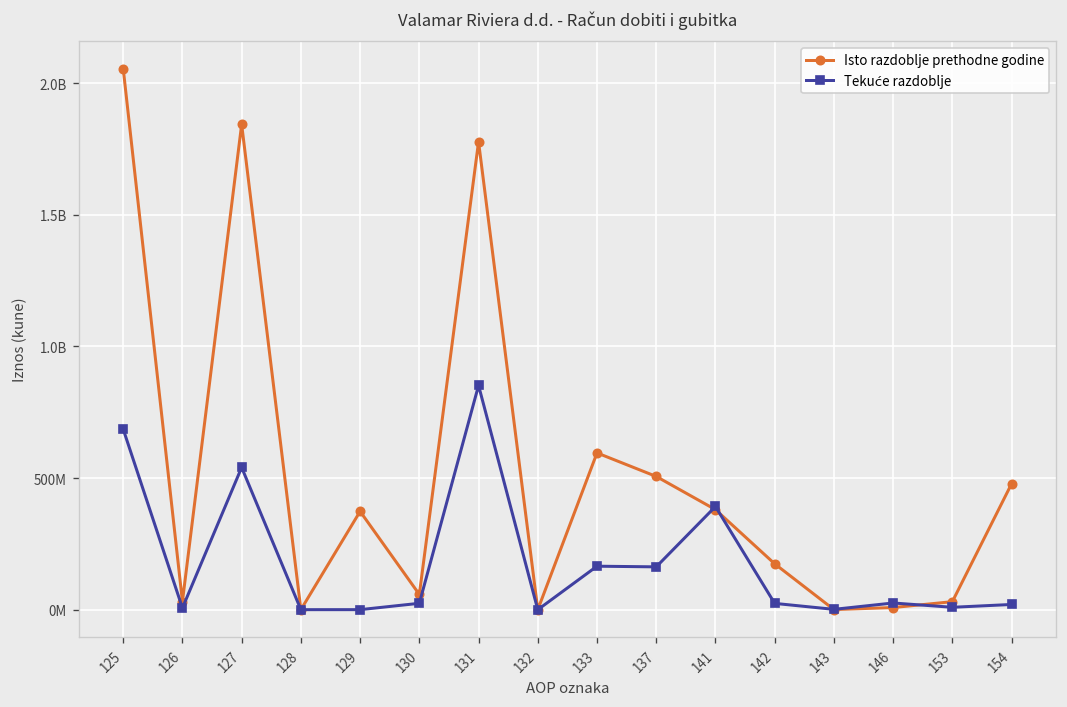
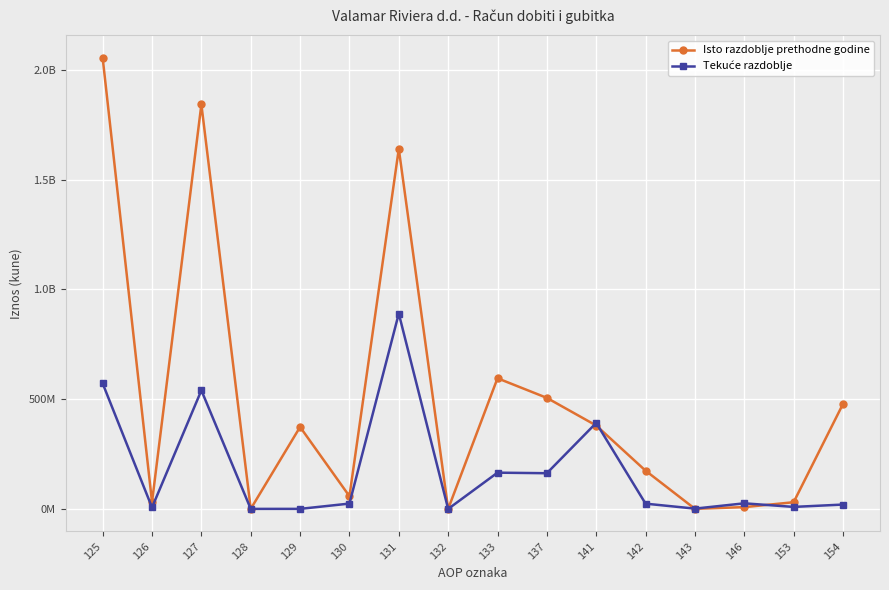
Tekuće razdoblje, 125: 690000000 -> 570000000
Isto razdoblje prethodne godine, 131: 1780000000 -> 1640000000
Tekuće razdoblje, 131: 850000000 -> 890000000
